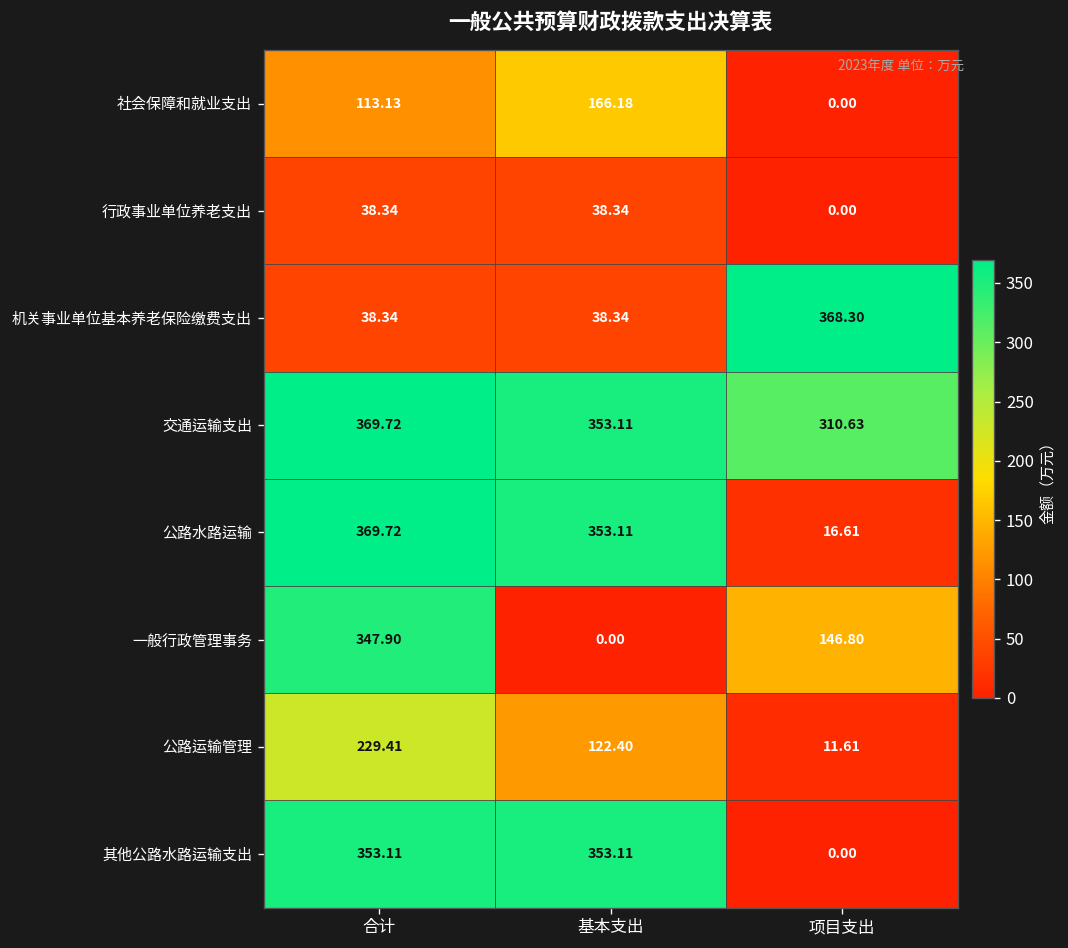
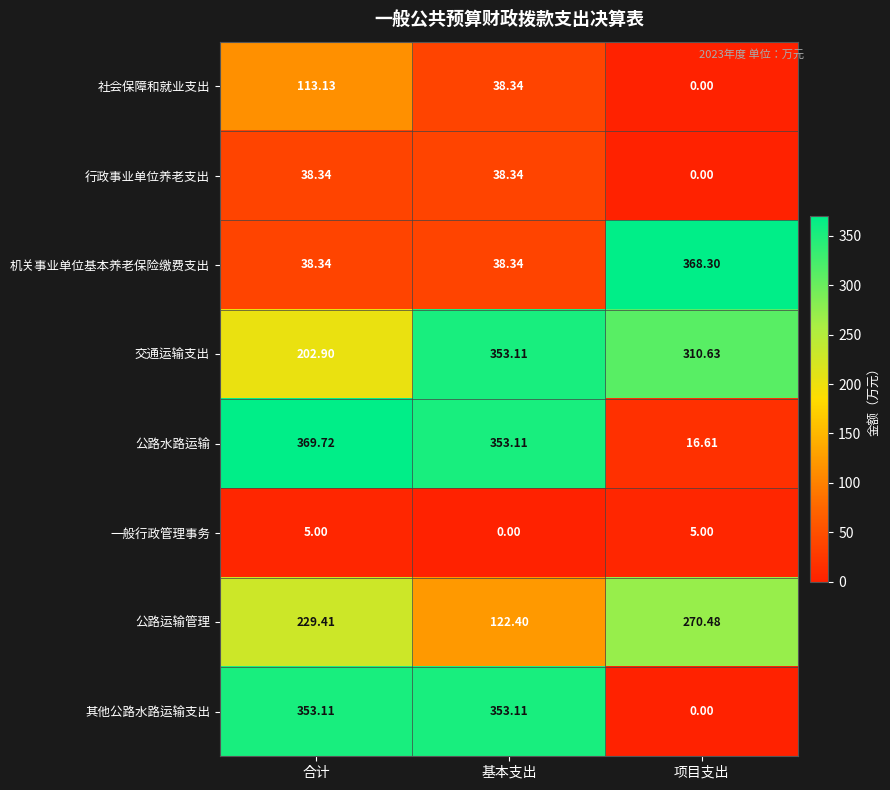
社会保障和就业支出, 基本支出: 166.18 -> 38.34
交通运输支出, 合计: 369.72 -> 202.90
一般行政管理事务, 合计: 347.90 -> 5.00
一般行政管理事务, 项目支出: 146.80 -> 5.00
公路运输管理, 项目支出: 11.61 -> 270.48
